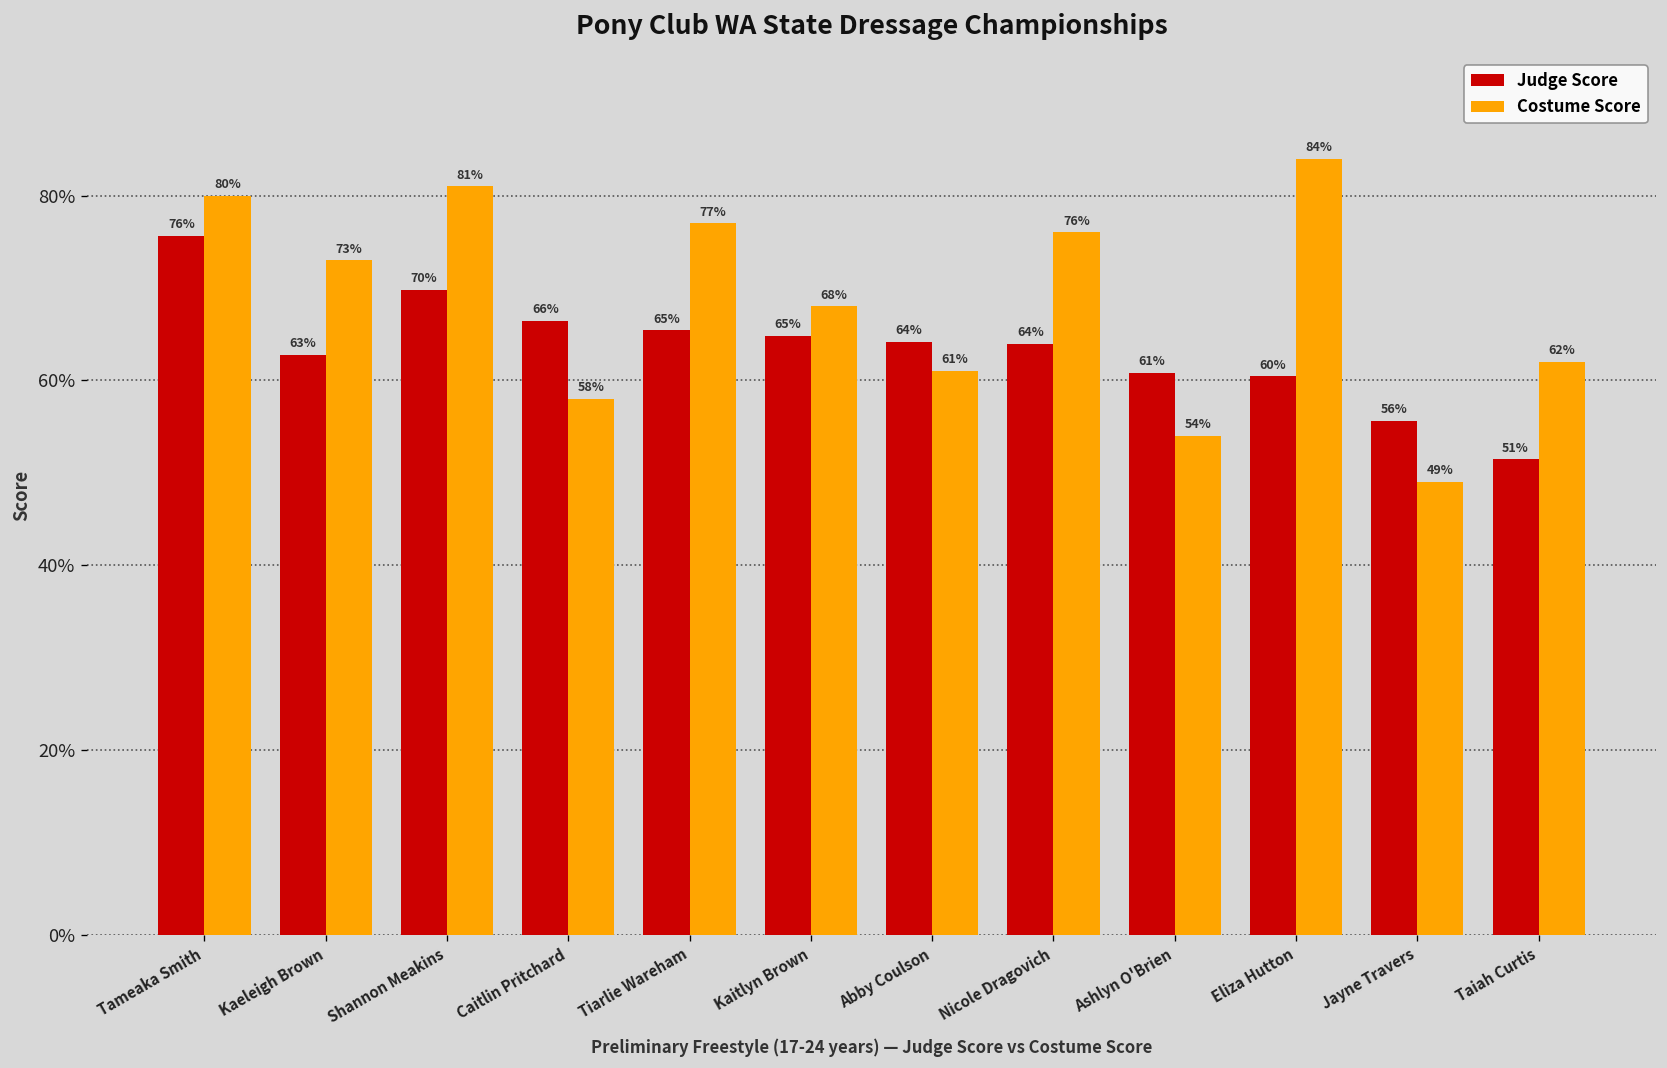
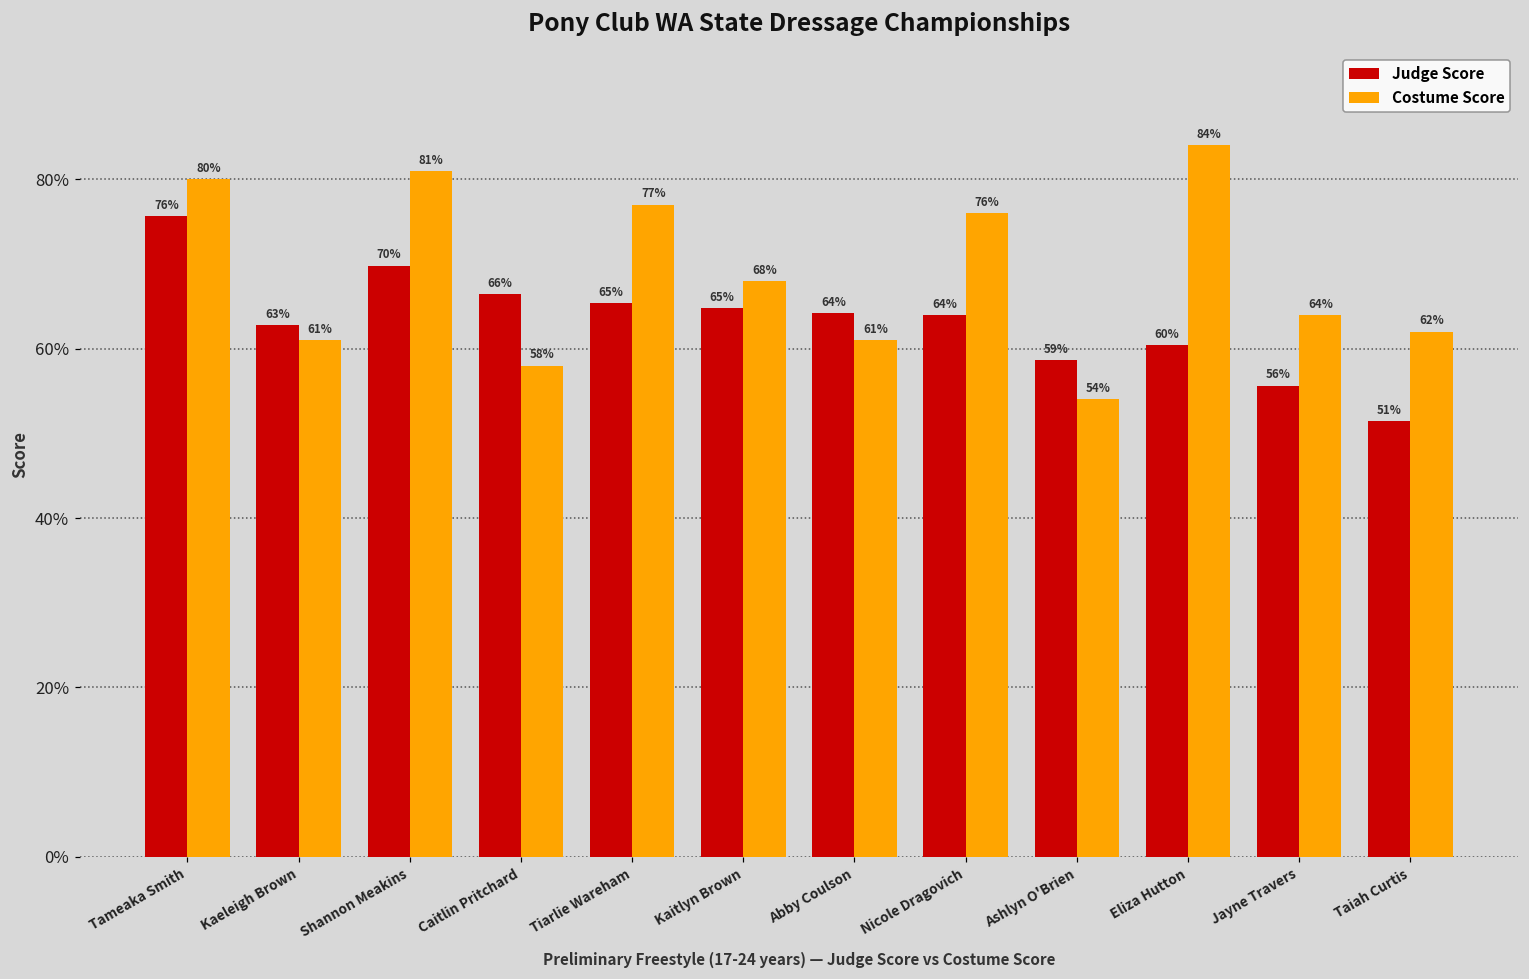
Costume Score, Kaeleigh Brown: 73% -> 61%
Judge Score, Ashlyn O'Brien: 61% -> 59%
Costume Score, Jayne Travers: 49% -> 64%
